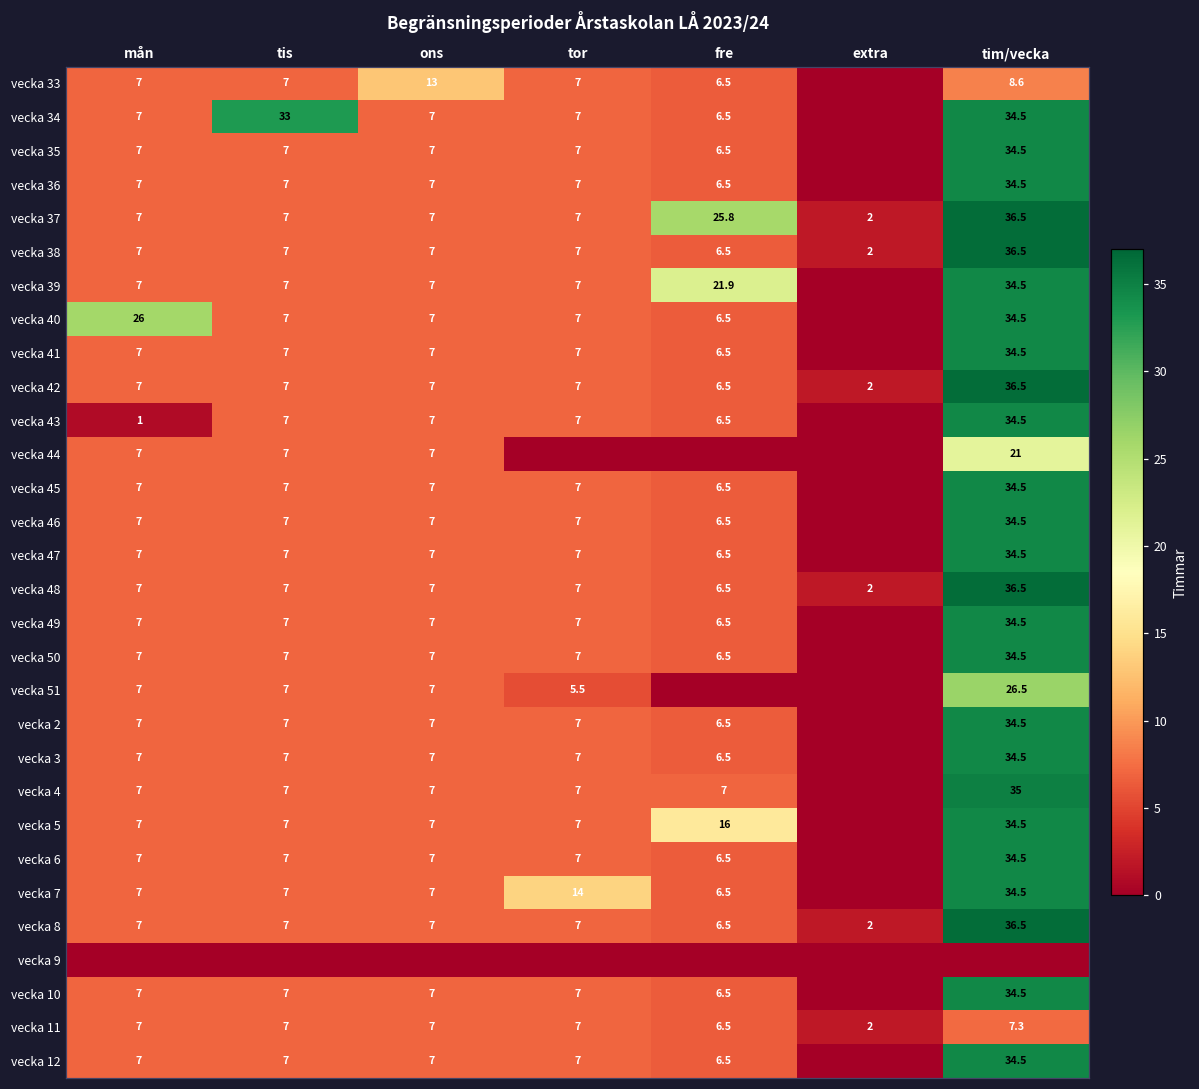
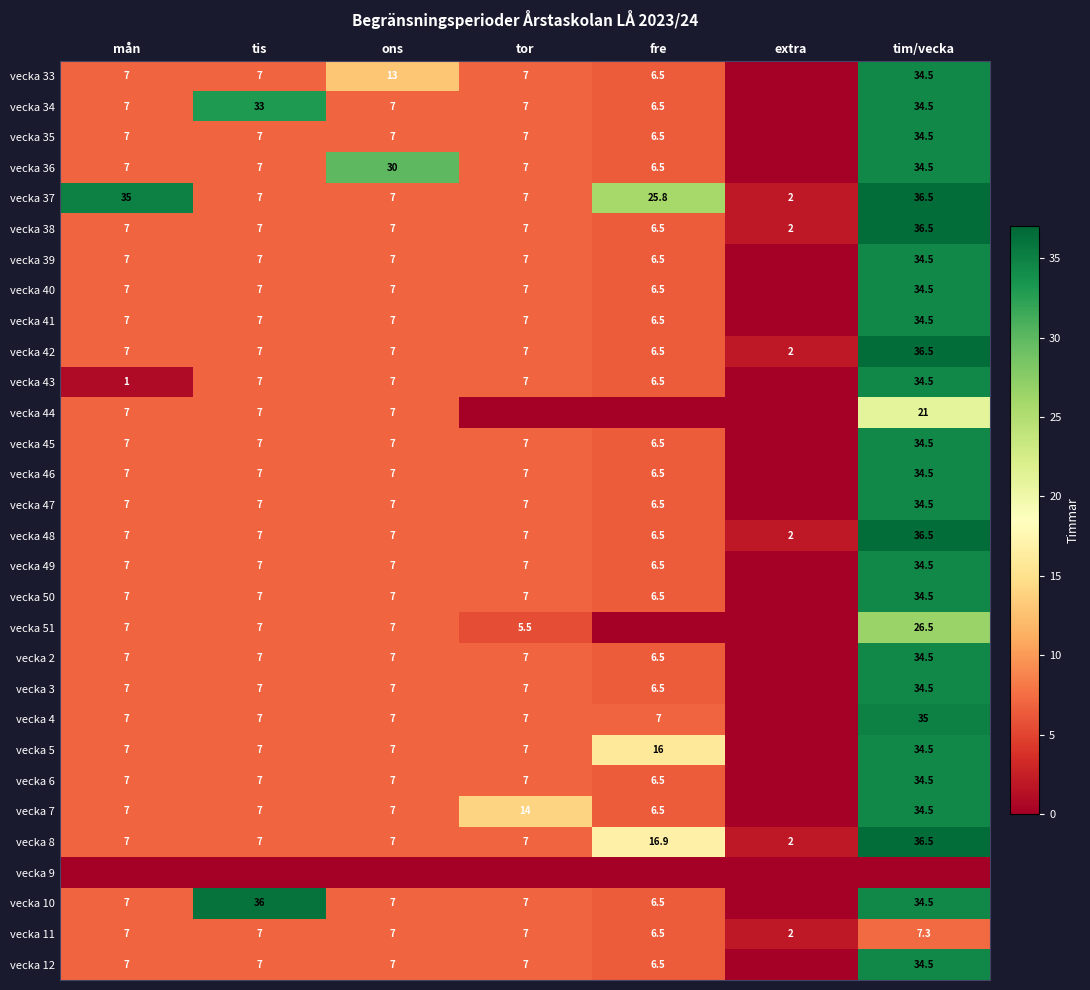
vecka 33, tim/vecka: 8.6 -> 34.5
vecka 36, ons: 7 -> 30
vecka 37, mån: 7 -> 35
vecka 39, fre: 21.9 -> 6.5
vecka 40, mån: 26 -> 7
vecka 8, fre: 6.5 -> 16.9
vecka 10, tis: 7 -> 36
